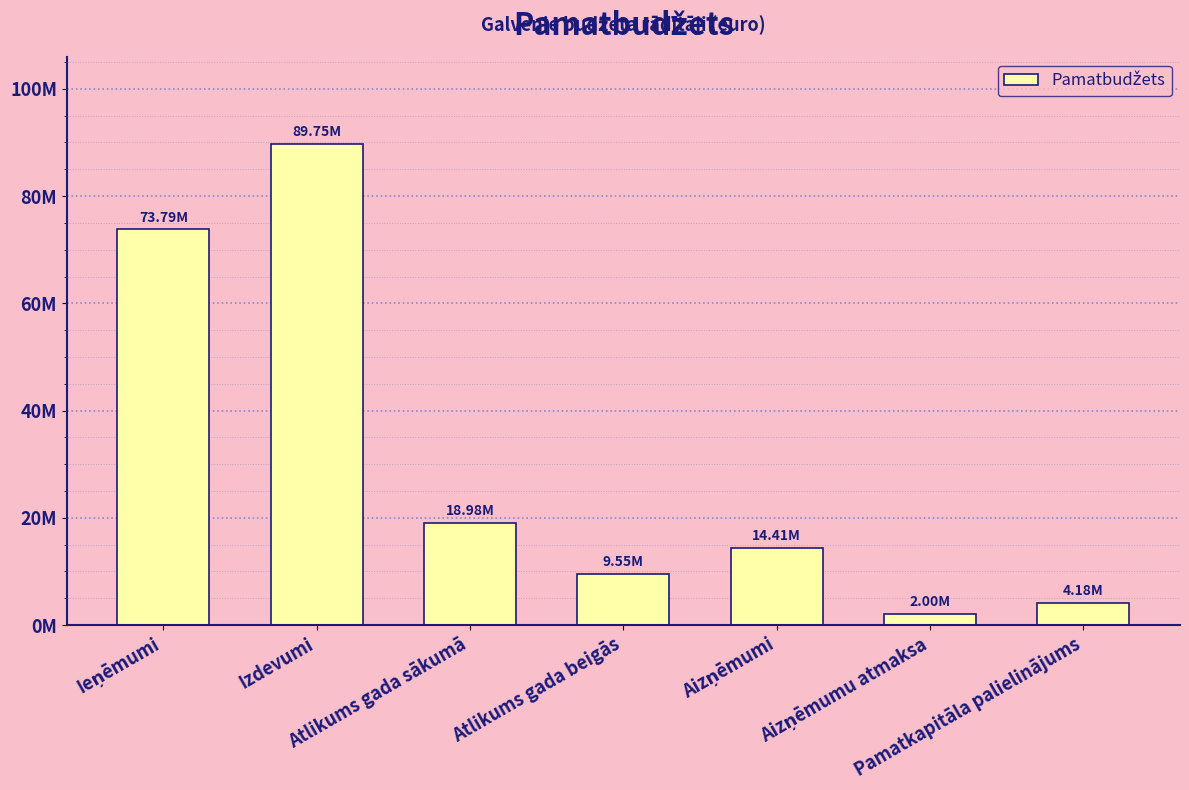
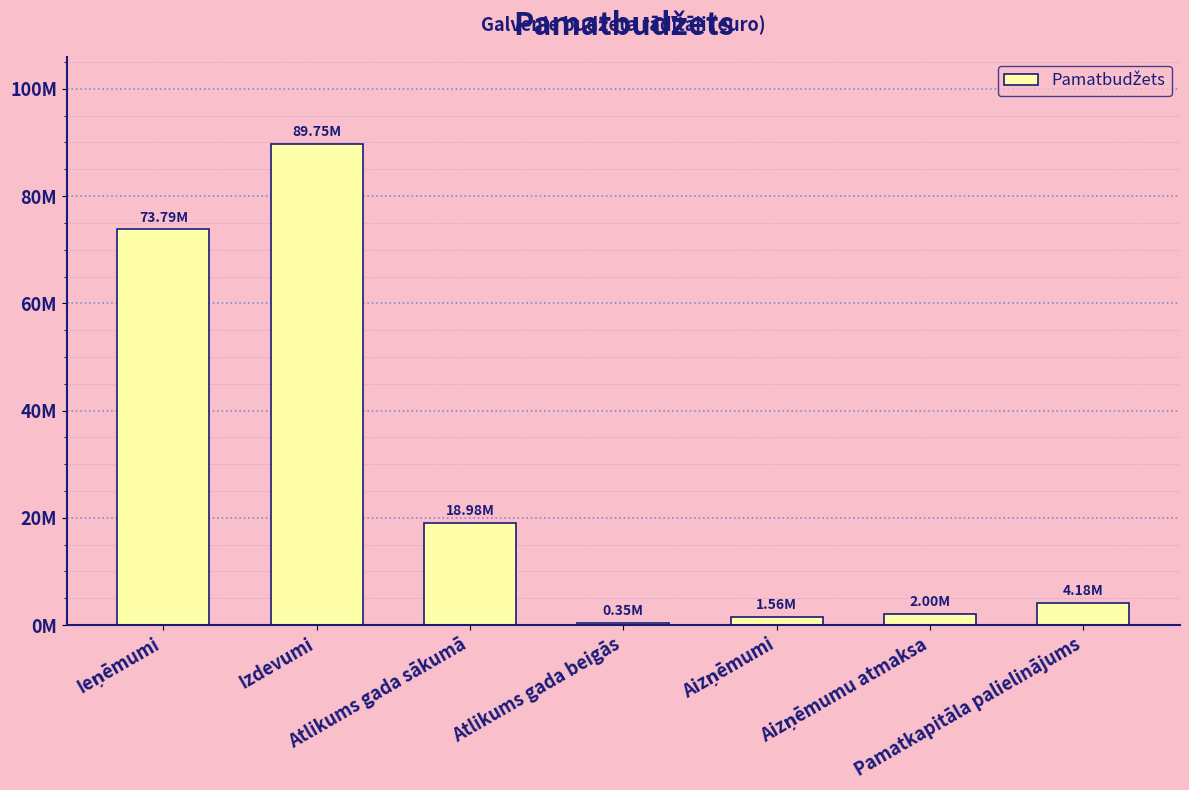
Atlikums gada beigās: 9.55M -> 0.35M
Aizņēmumi: 14.41M -> 1.56M
